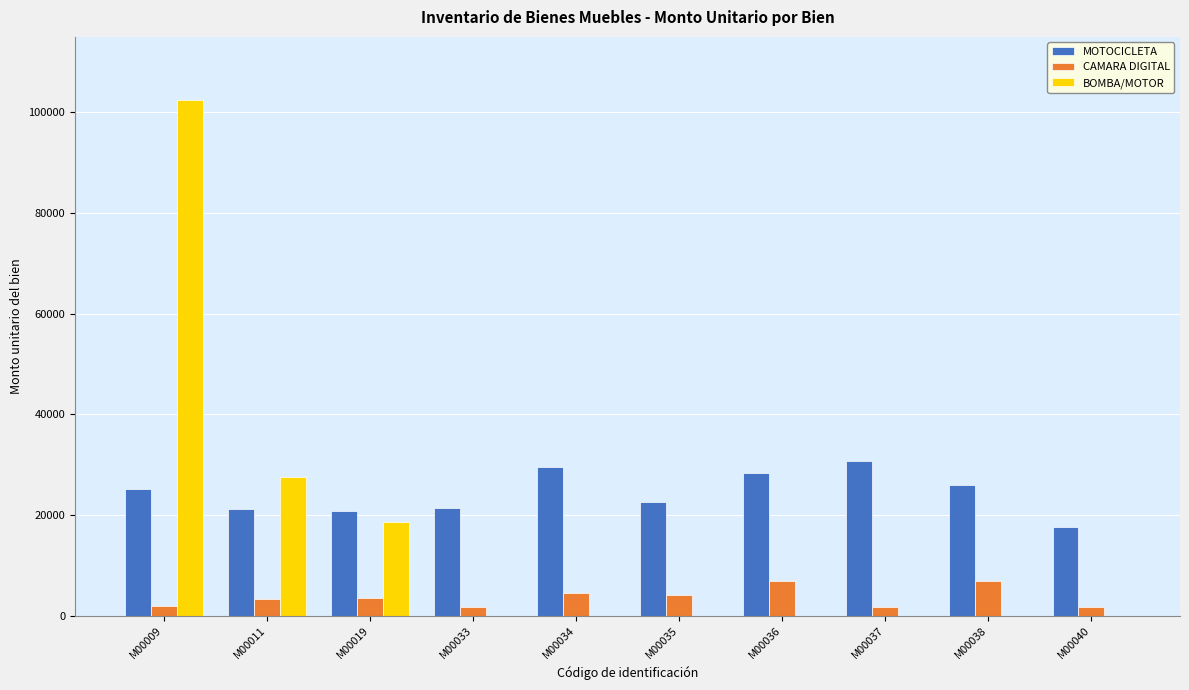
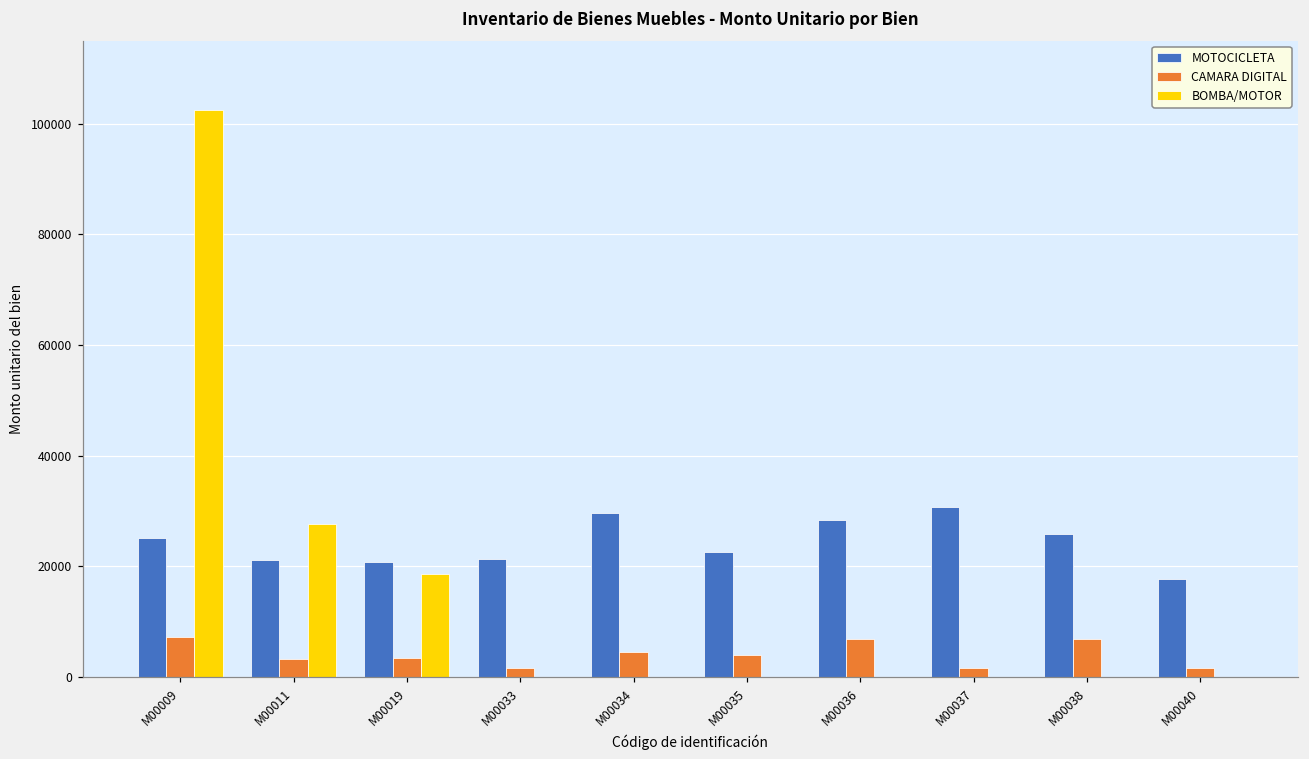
CAMARA DIGITAL, M00009: 2000 -> 7000
